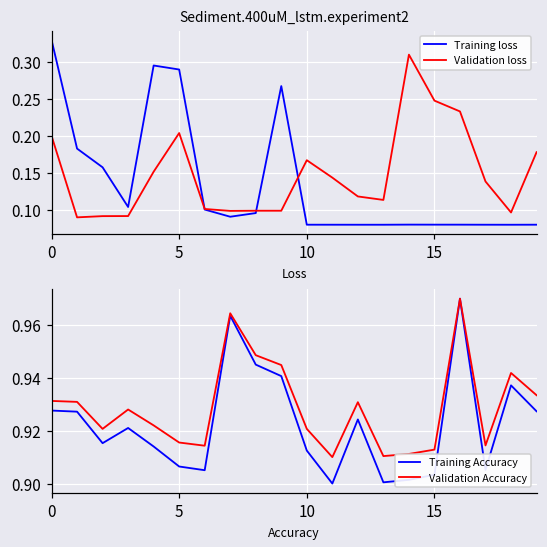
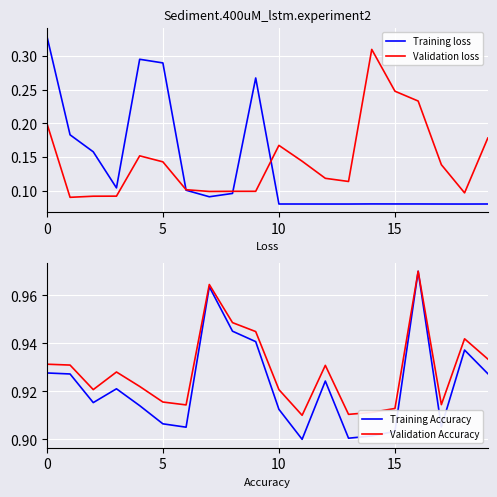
Sediment.400uM_lstm.experiment2, Validation loss, 5: 0.20 -> 0.14
